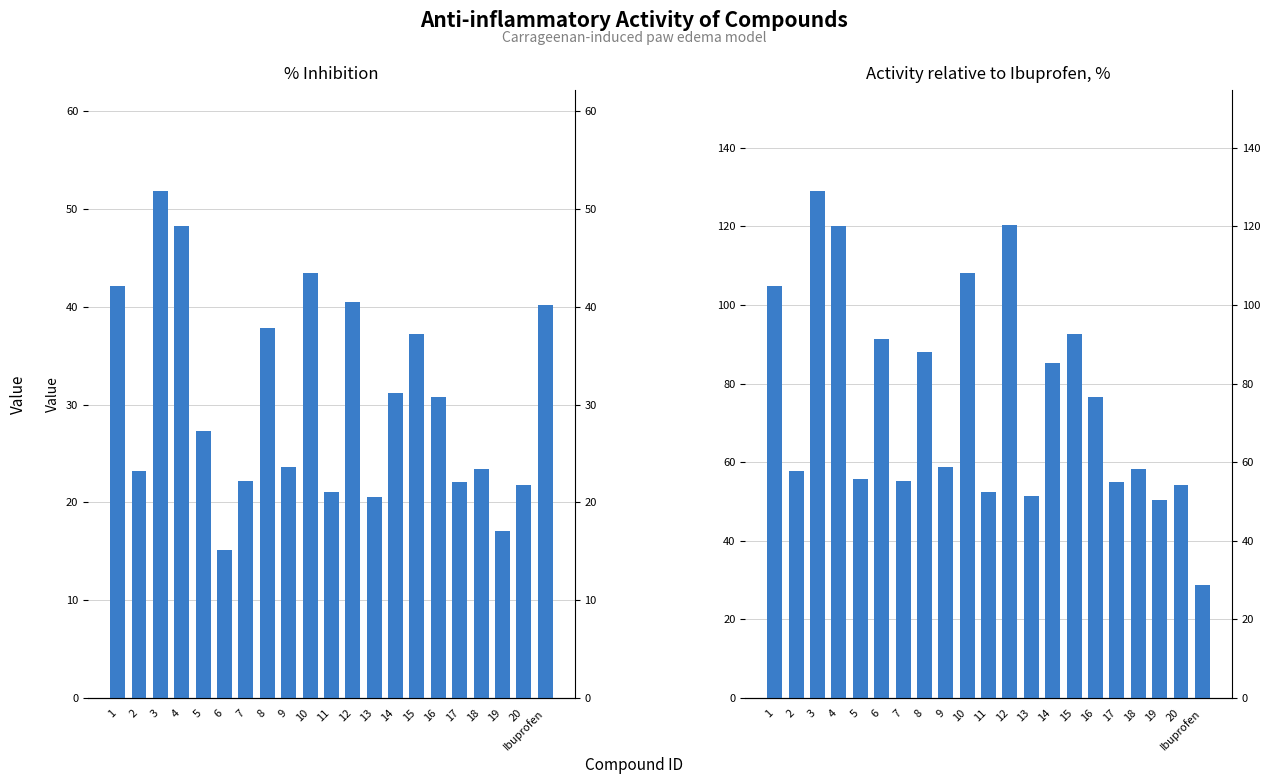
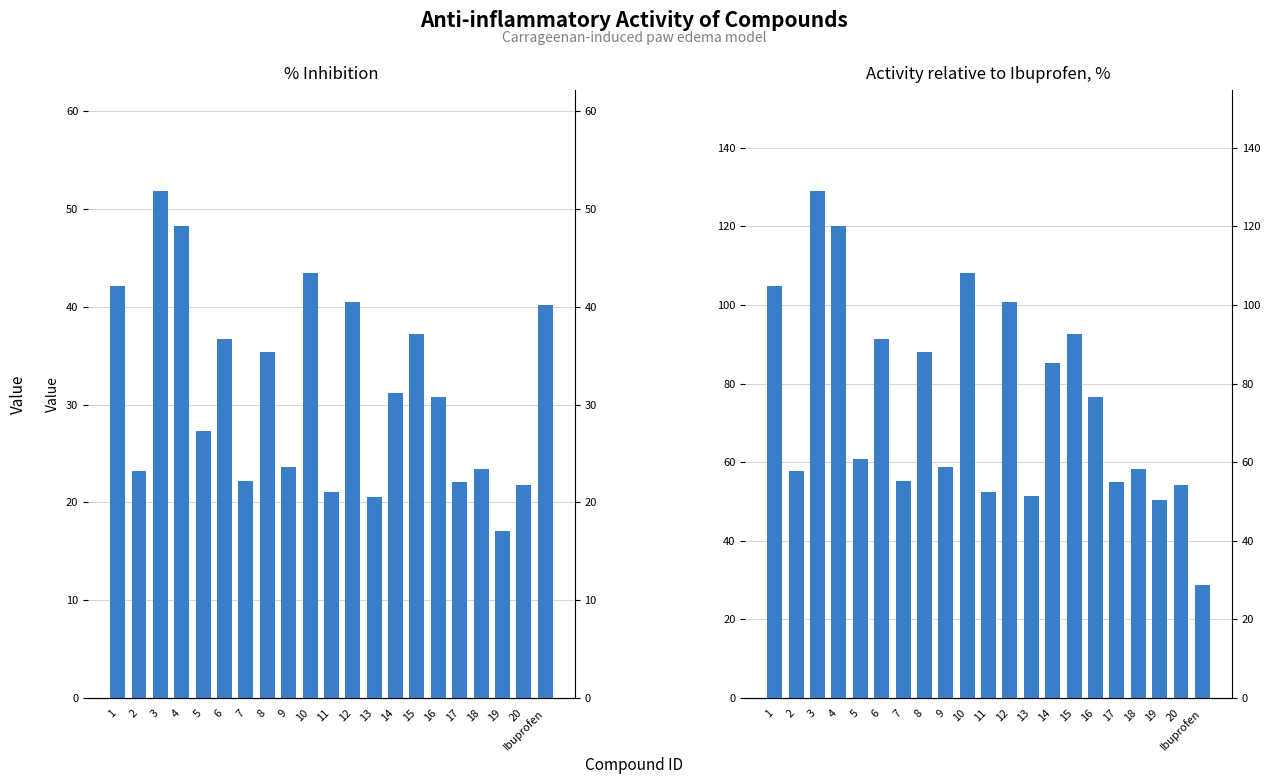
% Inhibition, 6: 15 -> 37
% Inhibition, 8: 38 -> 35
Activity relative to Ibuprofen, %, 5: 56 -> 61
Activity relative to Ibuprofen, %, 12: 120 -> 101
